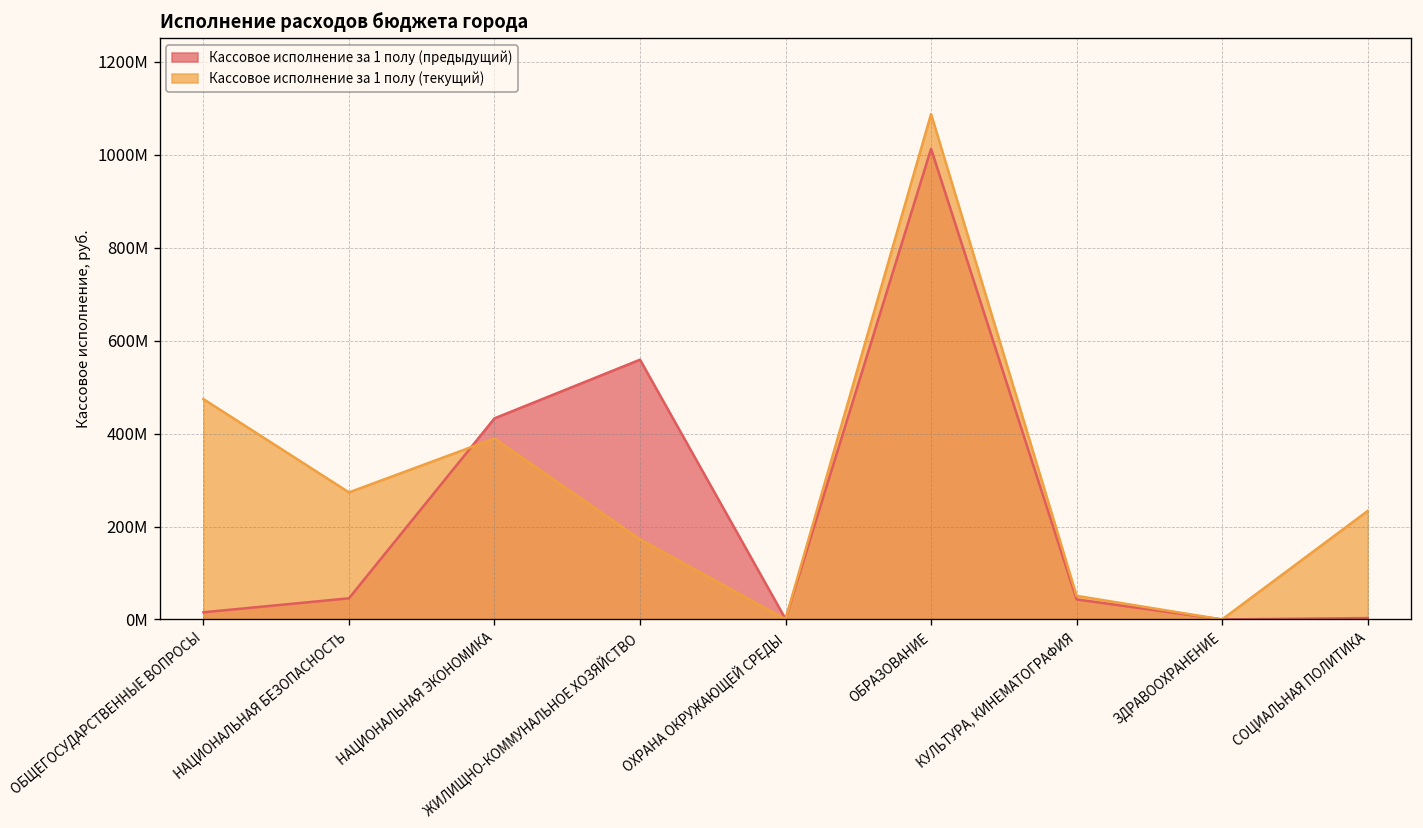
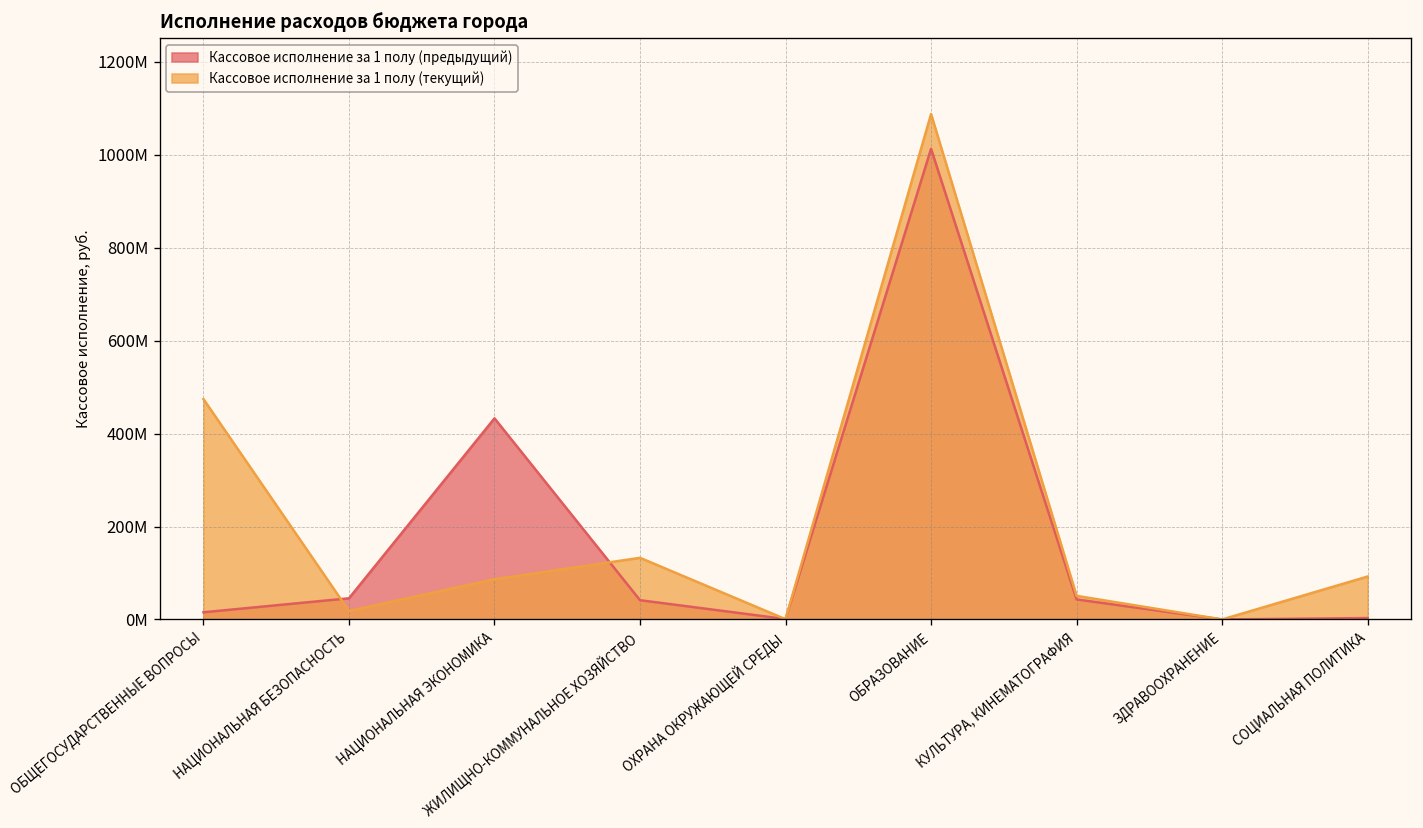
Кассовое исполнение за 1 полу (текущий), НАЦИОНАЛЬНАЯ БЕЗОПАСНОСТЬ: 270000000 -> 20000000
Кассовое исполнение за 1 полу (текущий), НАЦИОНАЛЬНАЯ ЭКОНОМИКА: 390000000 -> 90000000
Кассовое исполнение за 1 полу (предыдущий), ЖИЛИЩНО-КОММУНАЛЬНОЕ ХОЗЯЙСТВО: 560000000 -> 40000000
Кассовое исполнение за 1 полу (текущий), ЖИЛИЩНО-КОММУНАЛЬНОЕ ХОЗЯЙСТВО: 170000000 -> 130000000
Кассовое исполнение за 1 полу (текущий), СОЦИАЛЬНАЯ ПОЛИТИКА: 230000000 -> 90000000
